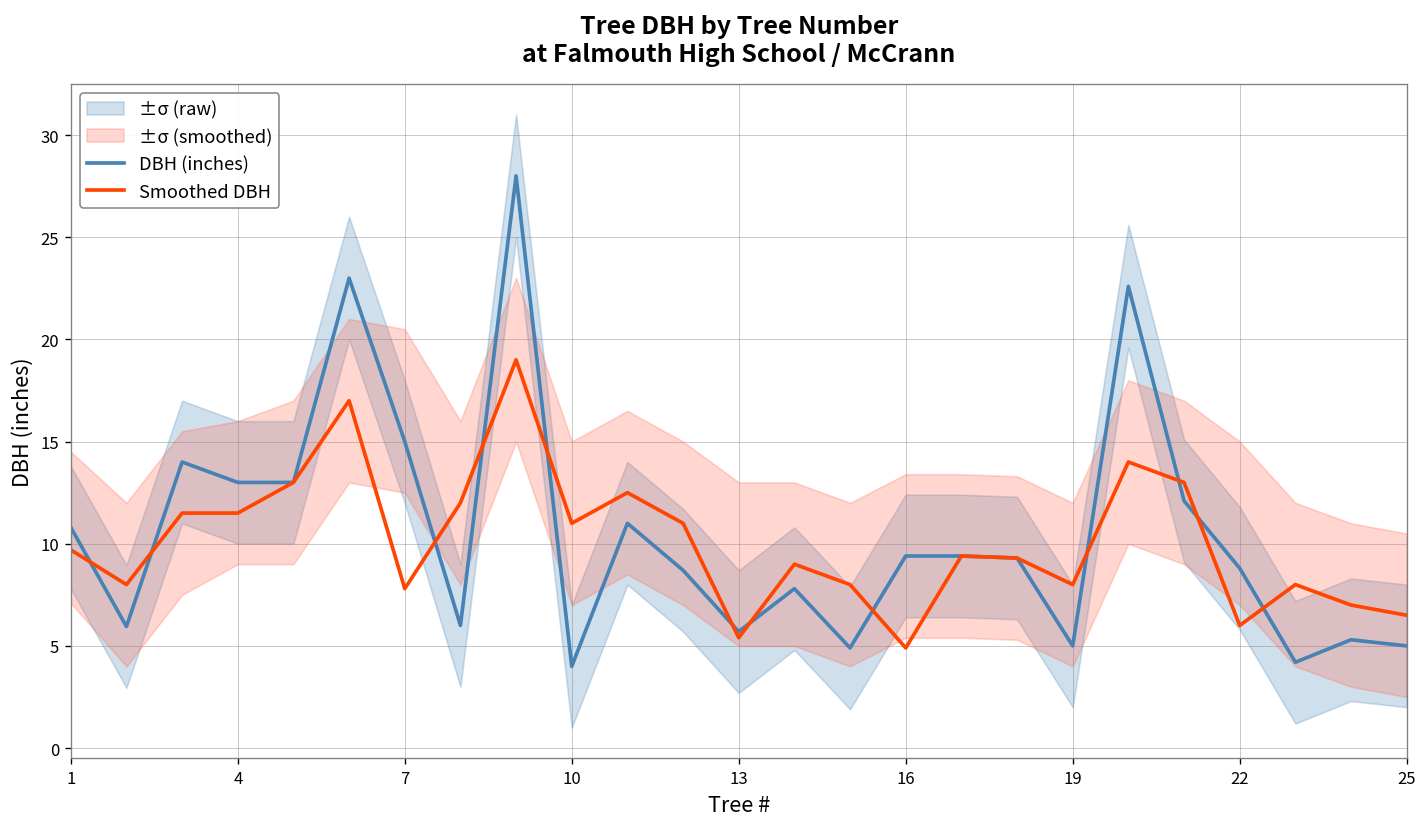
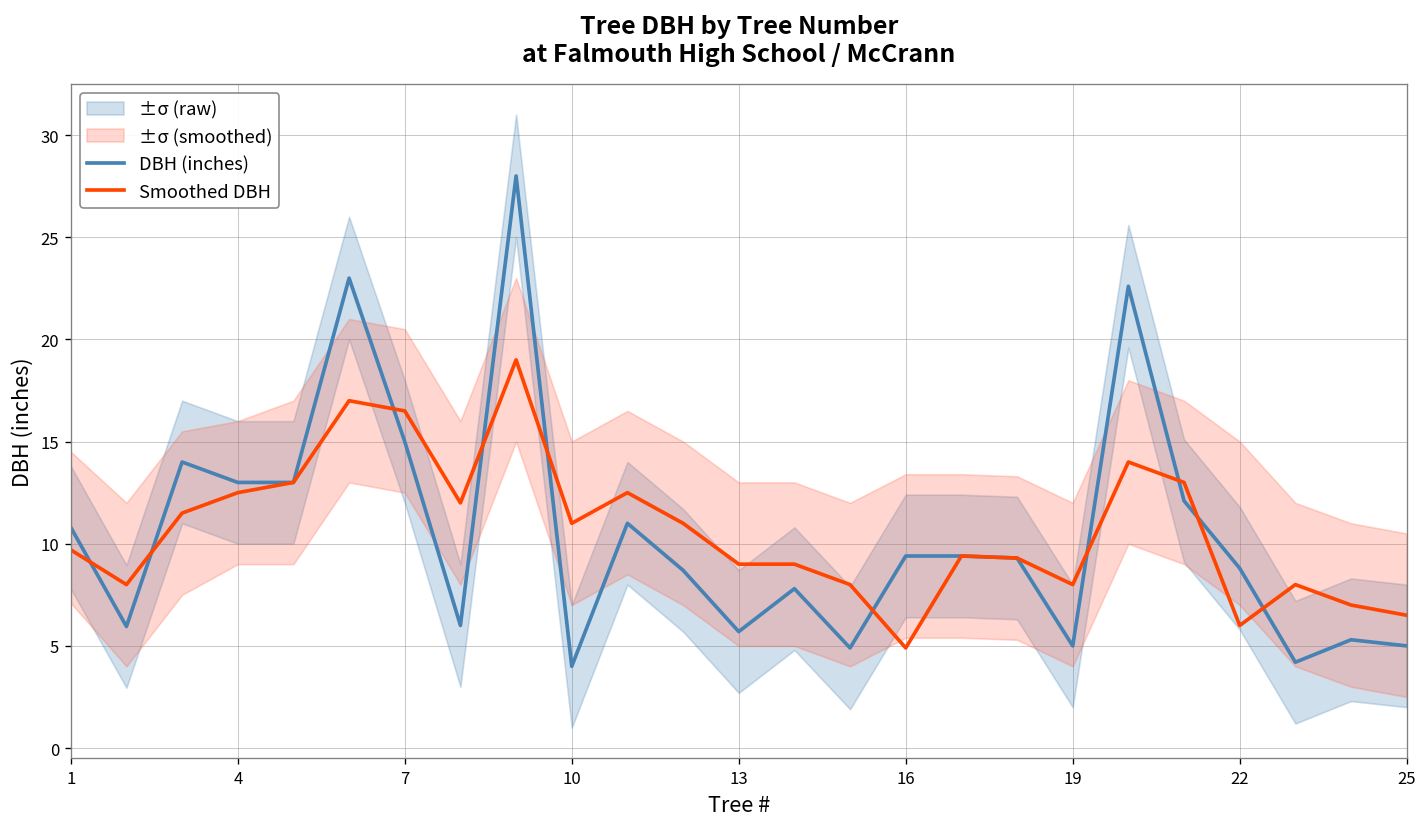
Smoothed DBH, 4: 11.5 -> 12.5
Smoothed DBH, 7: 7.8 -> 16.5
Smoothed DBH, 13: 5.4 -> 9.0
